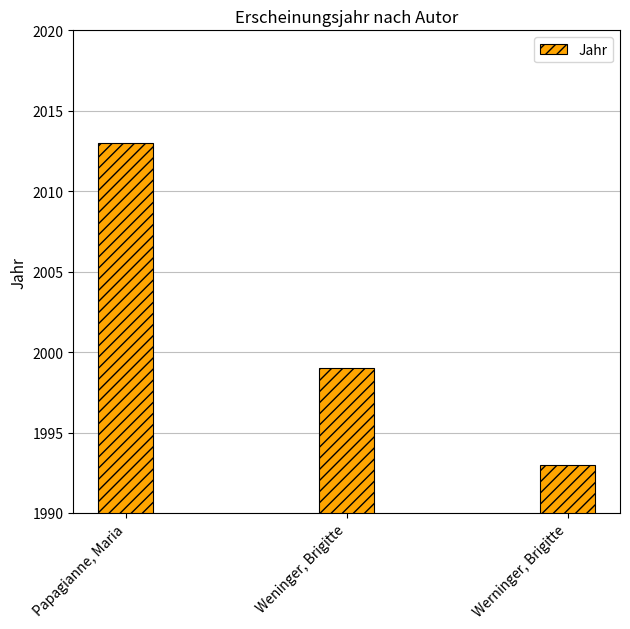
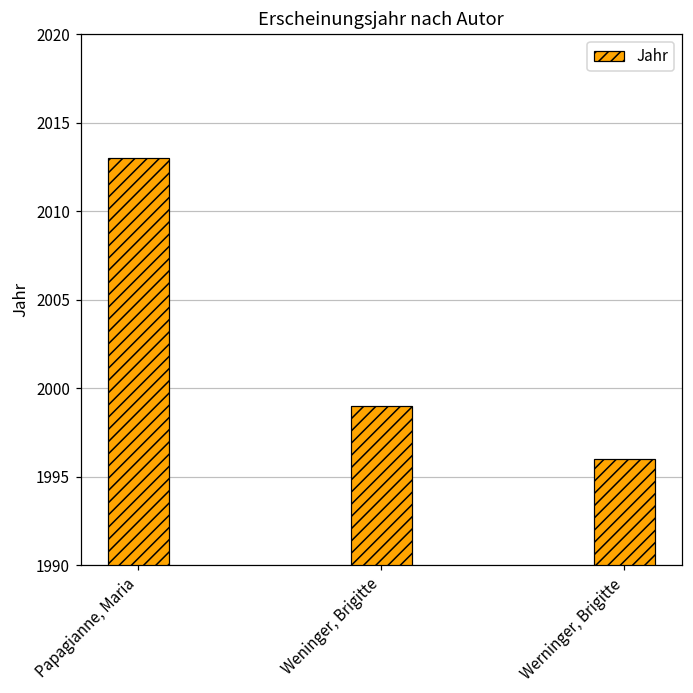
Werninger, Brigitte: 1993 -> 1996
